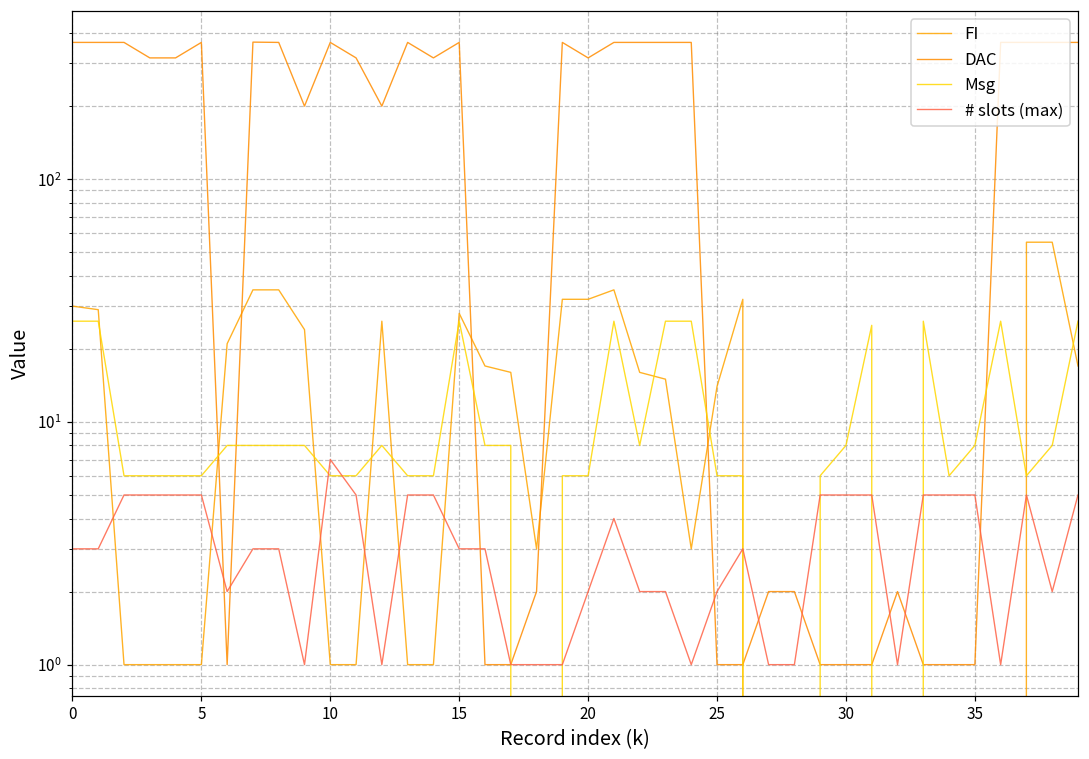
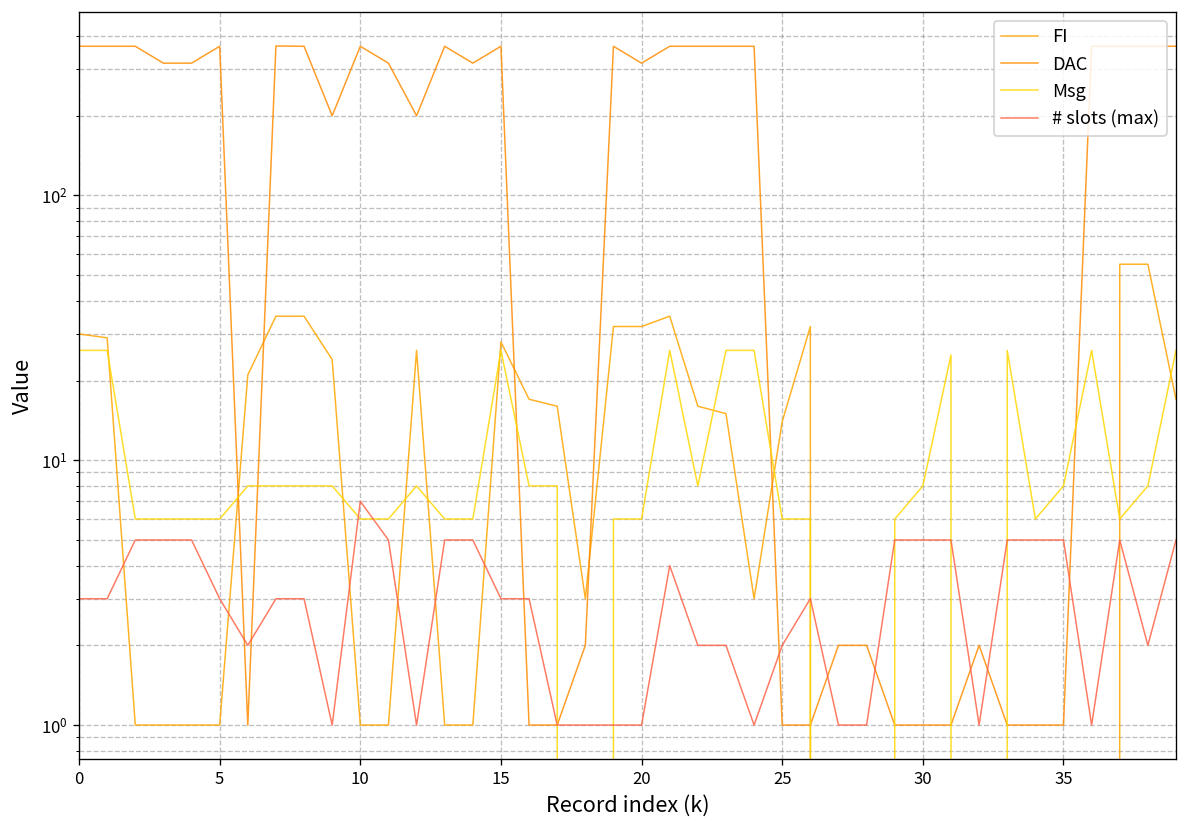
# slots (max), 5: 5 -> 3
# slots (max), 20: 2 -> 1
